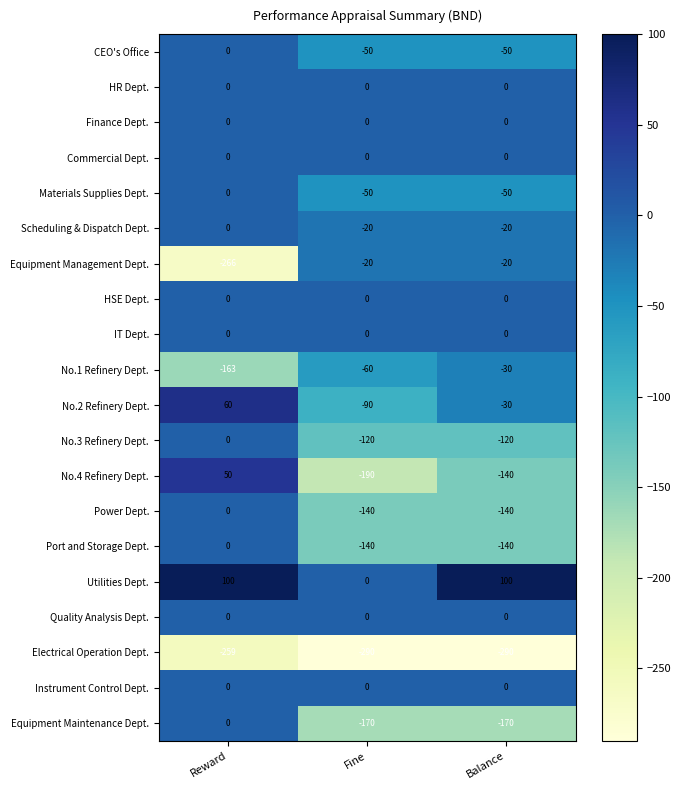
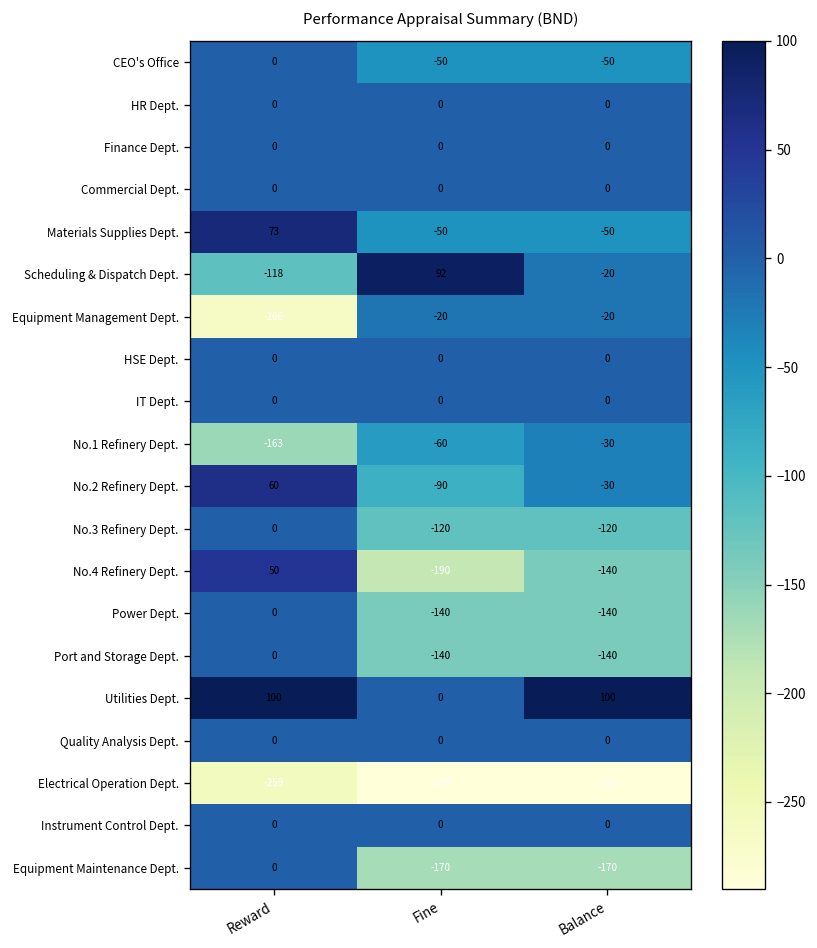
Materials Supplies Dept., Reward: 0 -> 73
Scheduling & Dispatch Dept., Reward: 0 -> -118
Scheduling & Dispatch Dept., Fine: -20 -> 92
